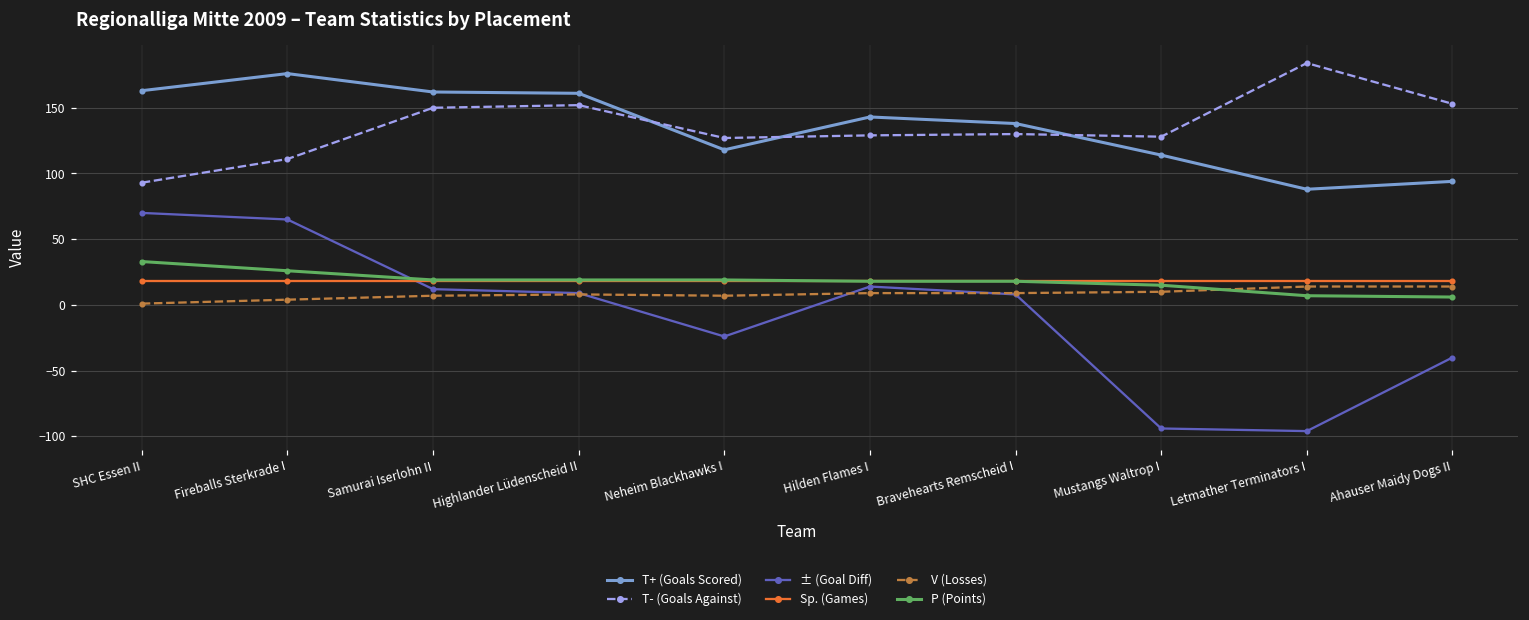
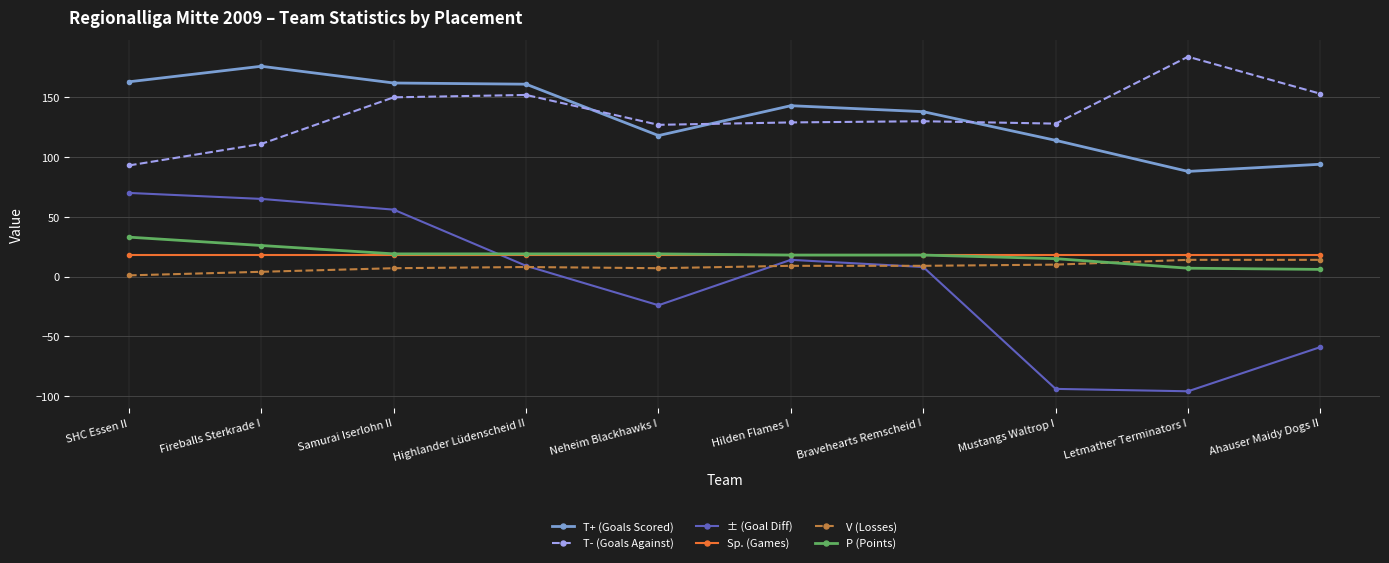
± (Goal Diff), Samurai Iserlohn II: 12 -> 56
± (Goal Diff), Ahauser Maidy Dogs II: -40 -> -59
